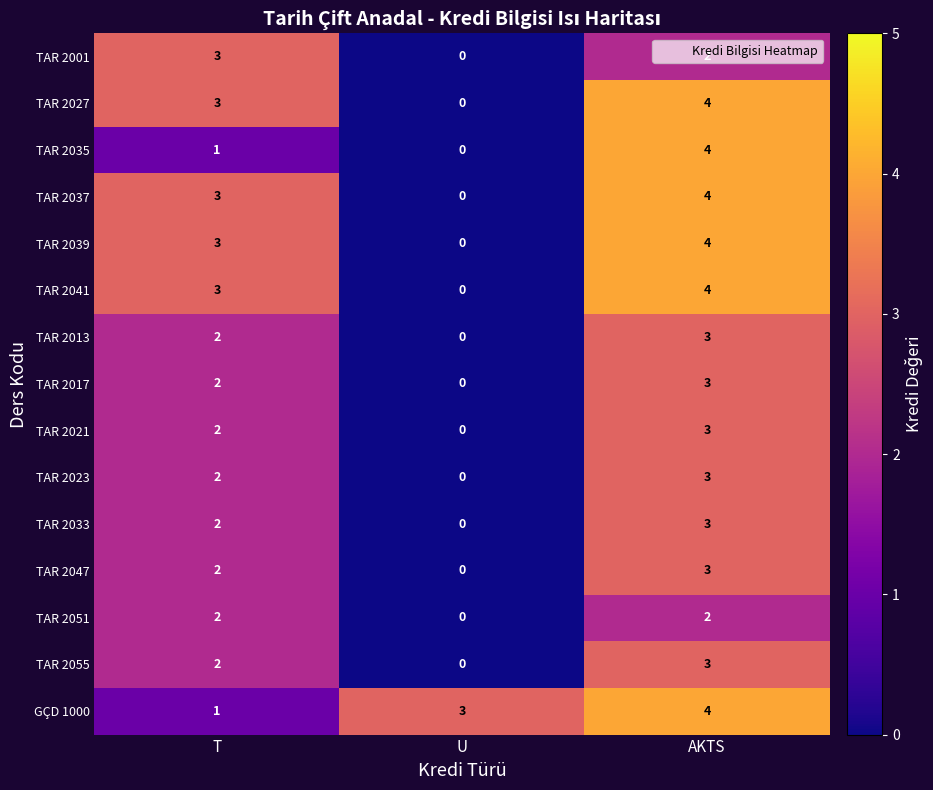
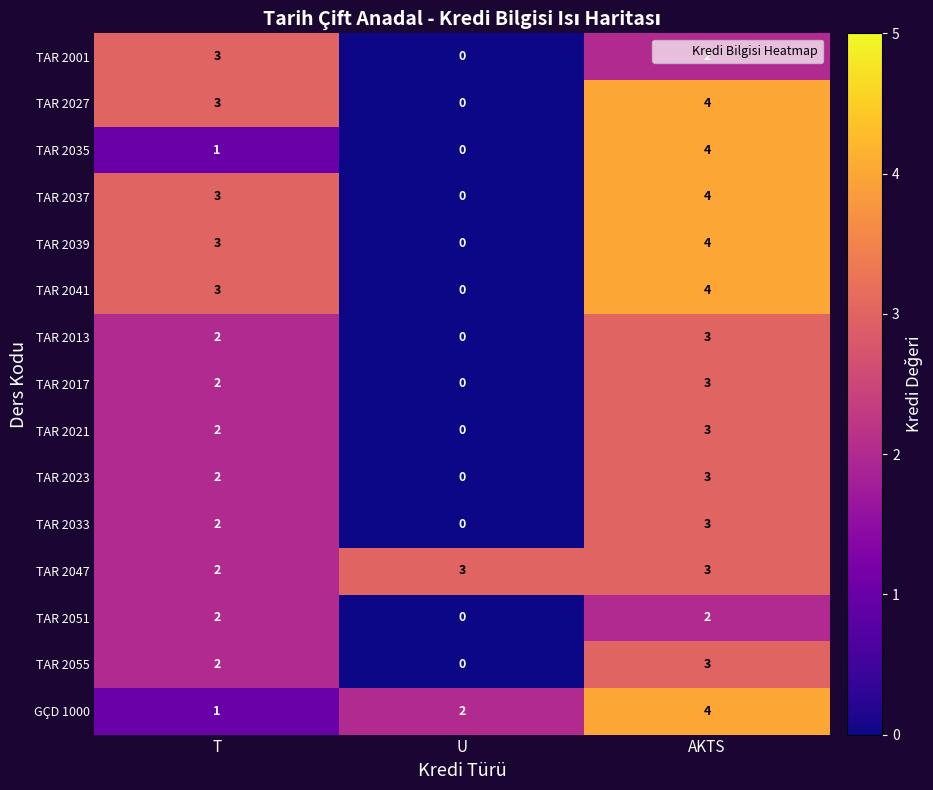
TAR 2047, U: 0 -> 3
GÇD 1000, U: 3 -> 2
